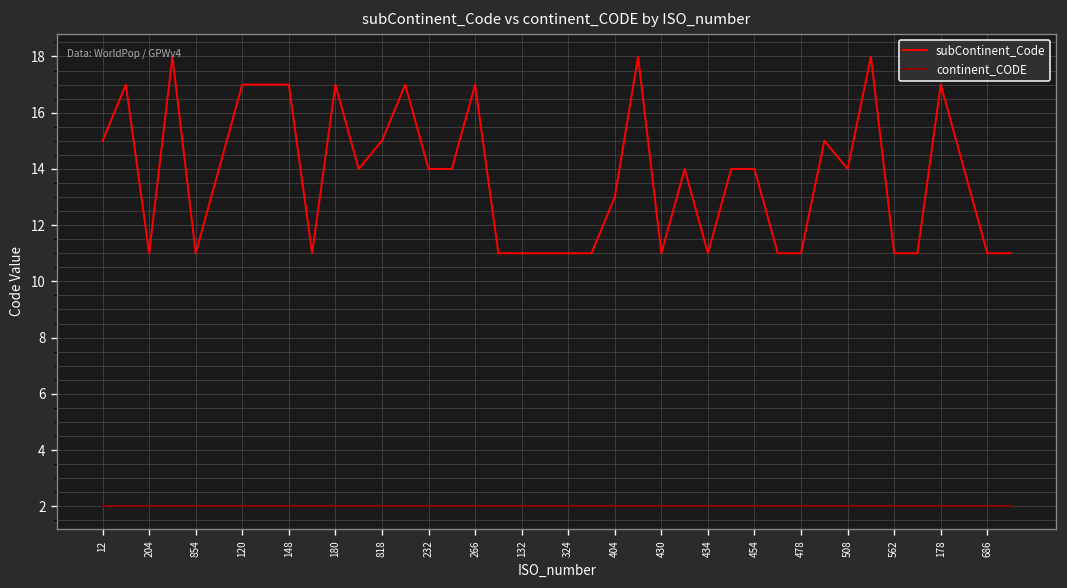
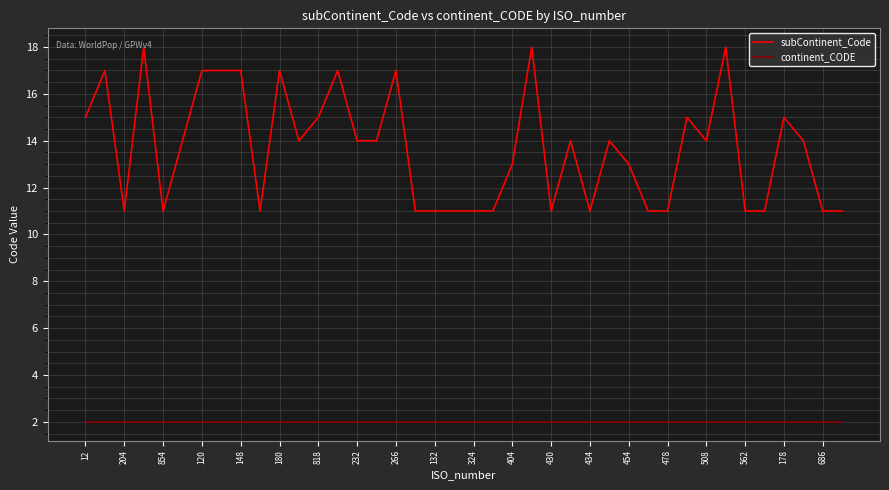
subContinent_Code, 454: 14 -> 13
subContinent_Code, 178: 17 -> 15
